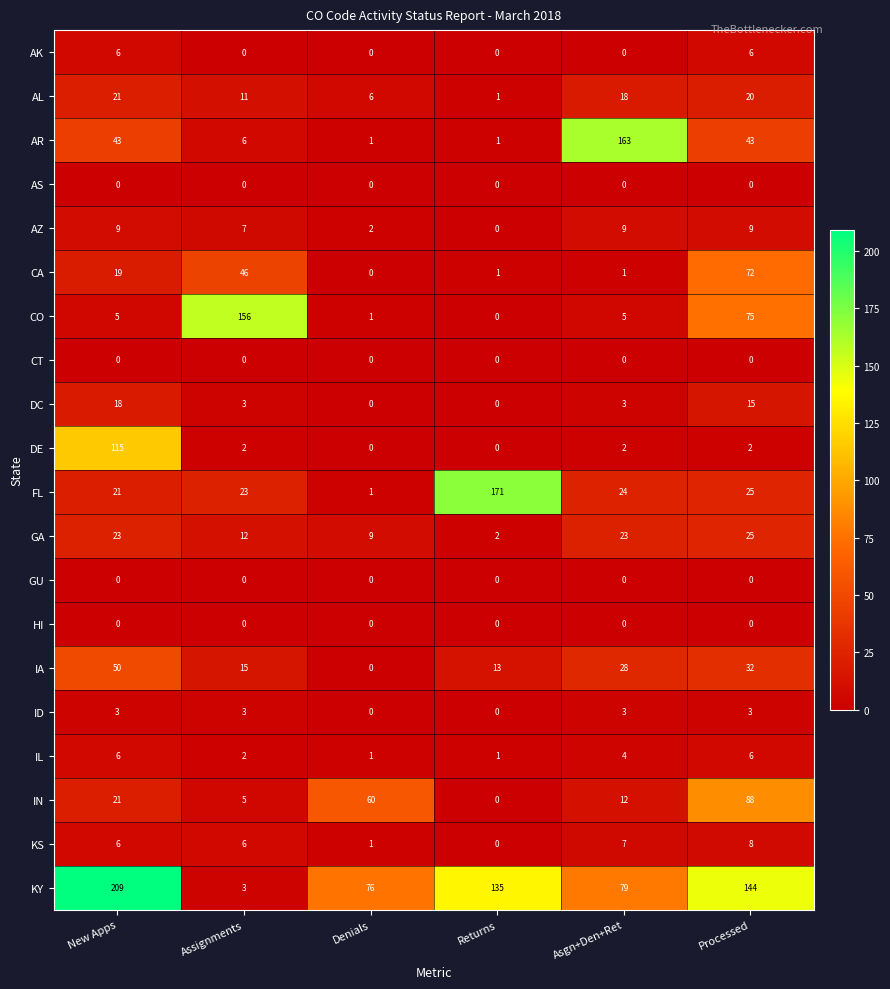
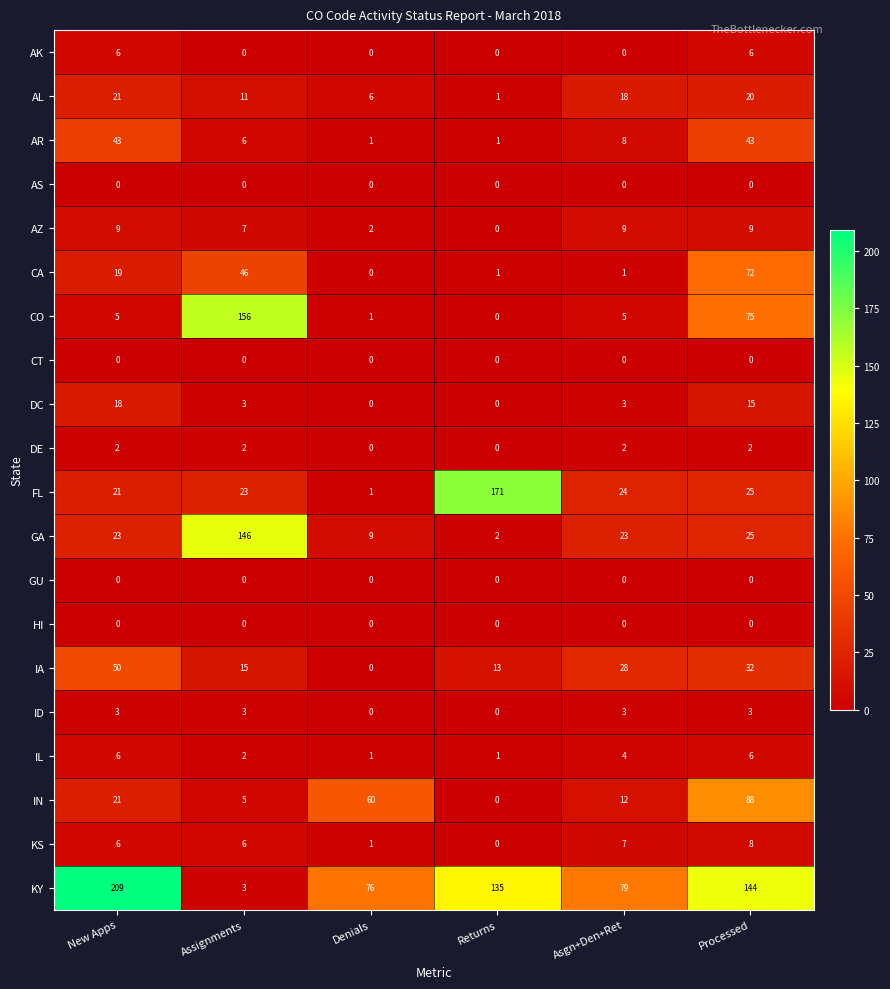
AR, Asgn+Den+Ret: 163 -> 8
DE, New Apps: 115 -> 2
GA, Assignments: 12 -> 146
